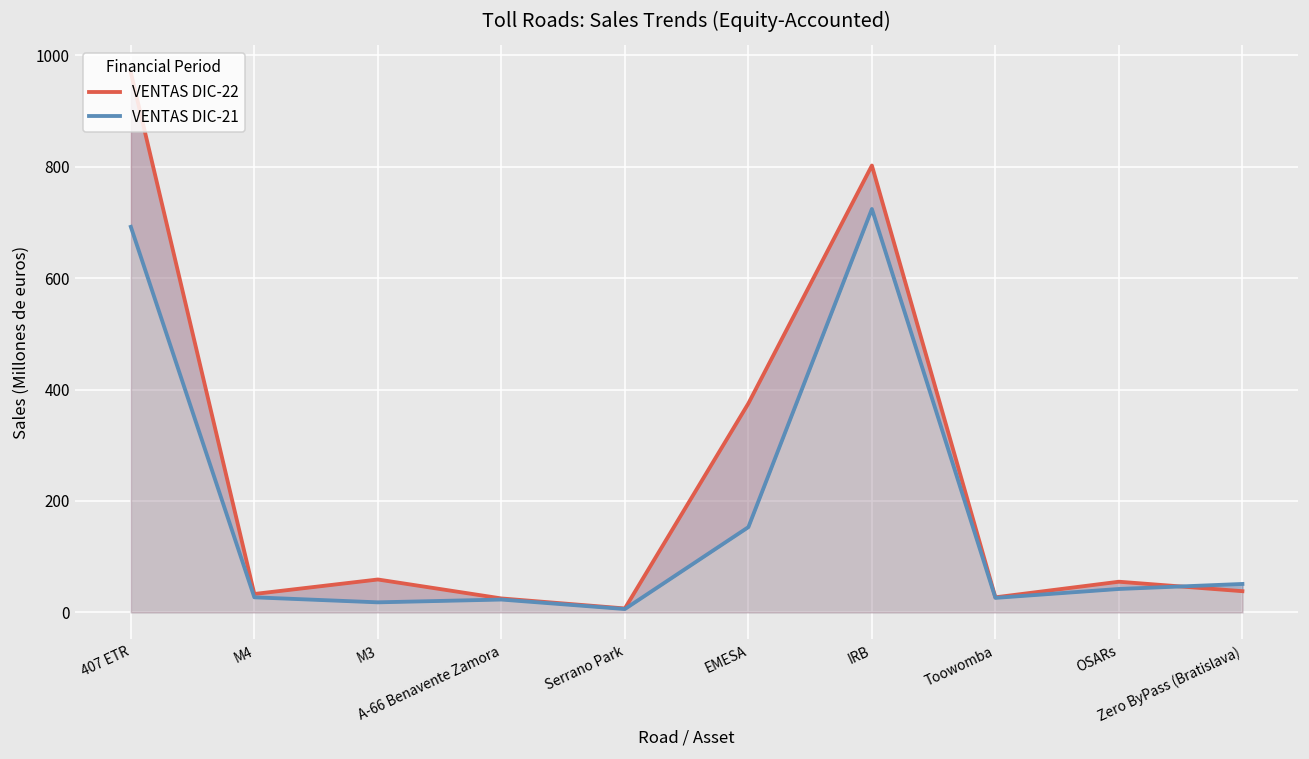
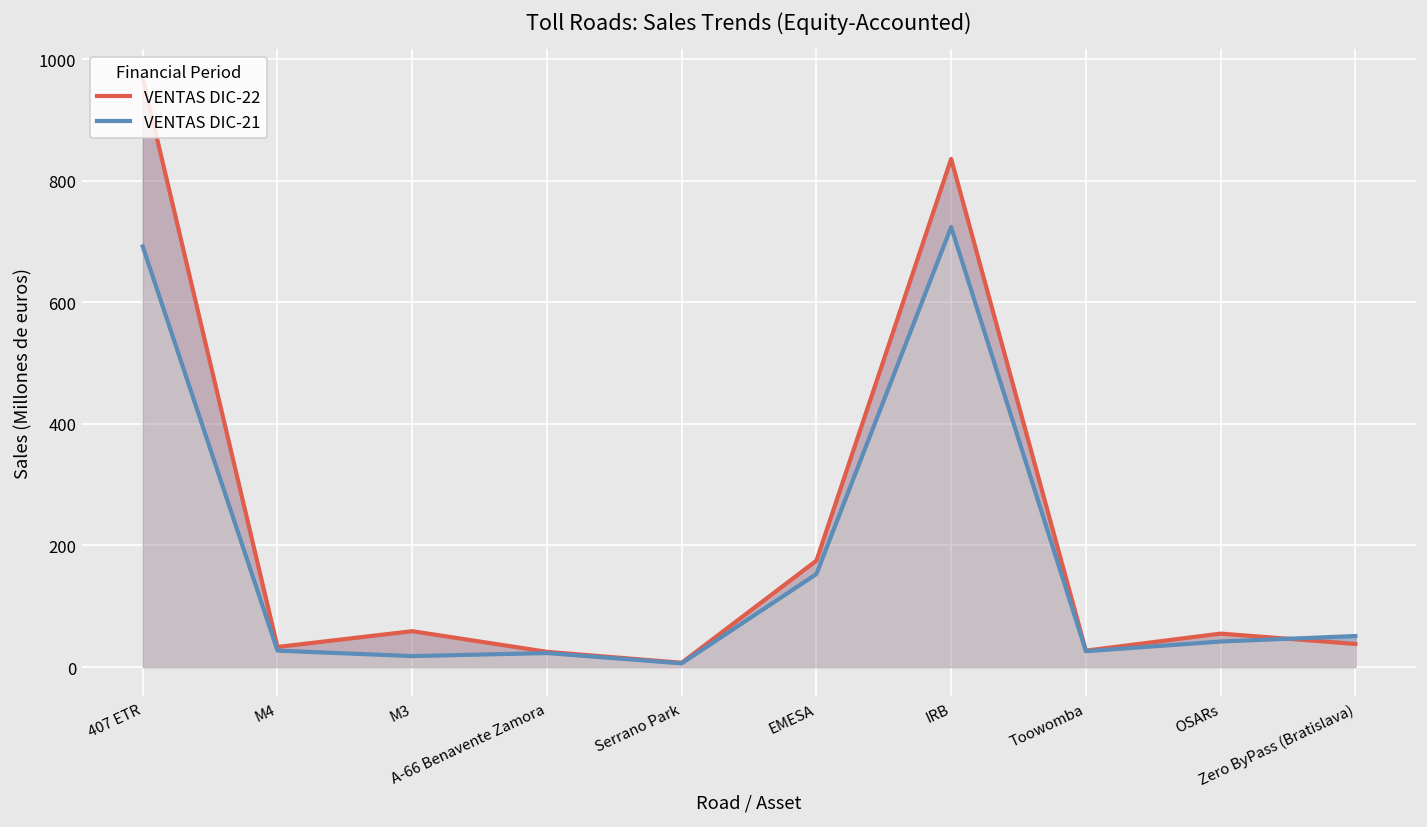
VENTAS DIC-22, EMESA: 380 -> 180
VENTAS DIC-22, IRB: 800 -> 840
